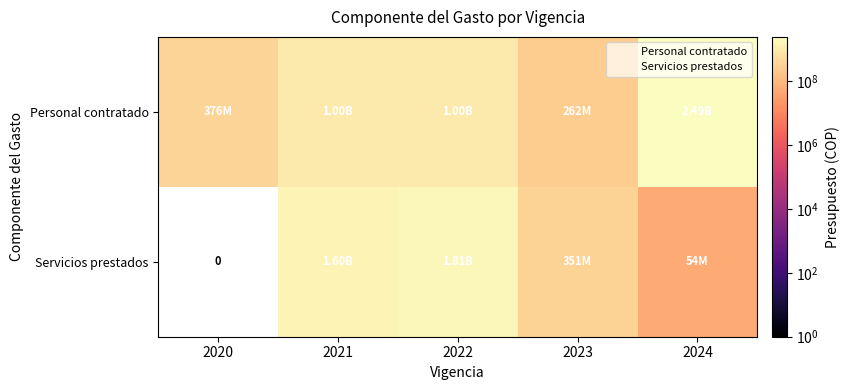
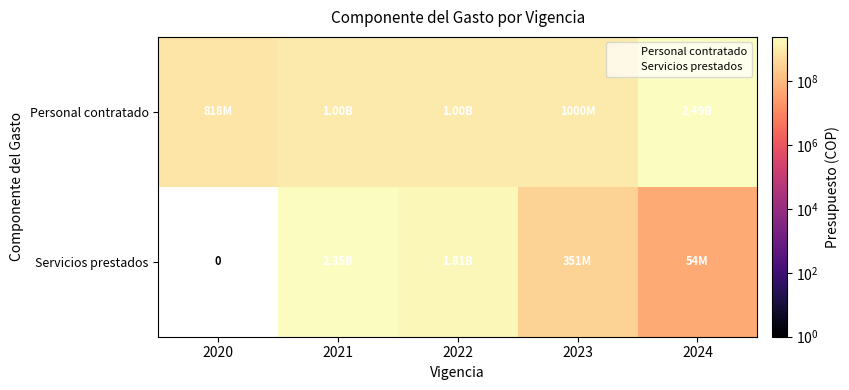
Personal contratado, 2020: 376M -> 818M
Personal contratado, 2023: 262M -> 1000M
Servicios prestados, 2021: 1.60B -> 2.35B
